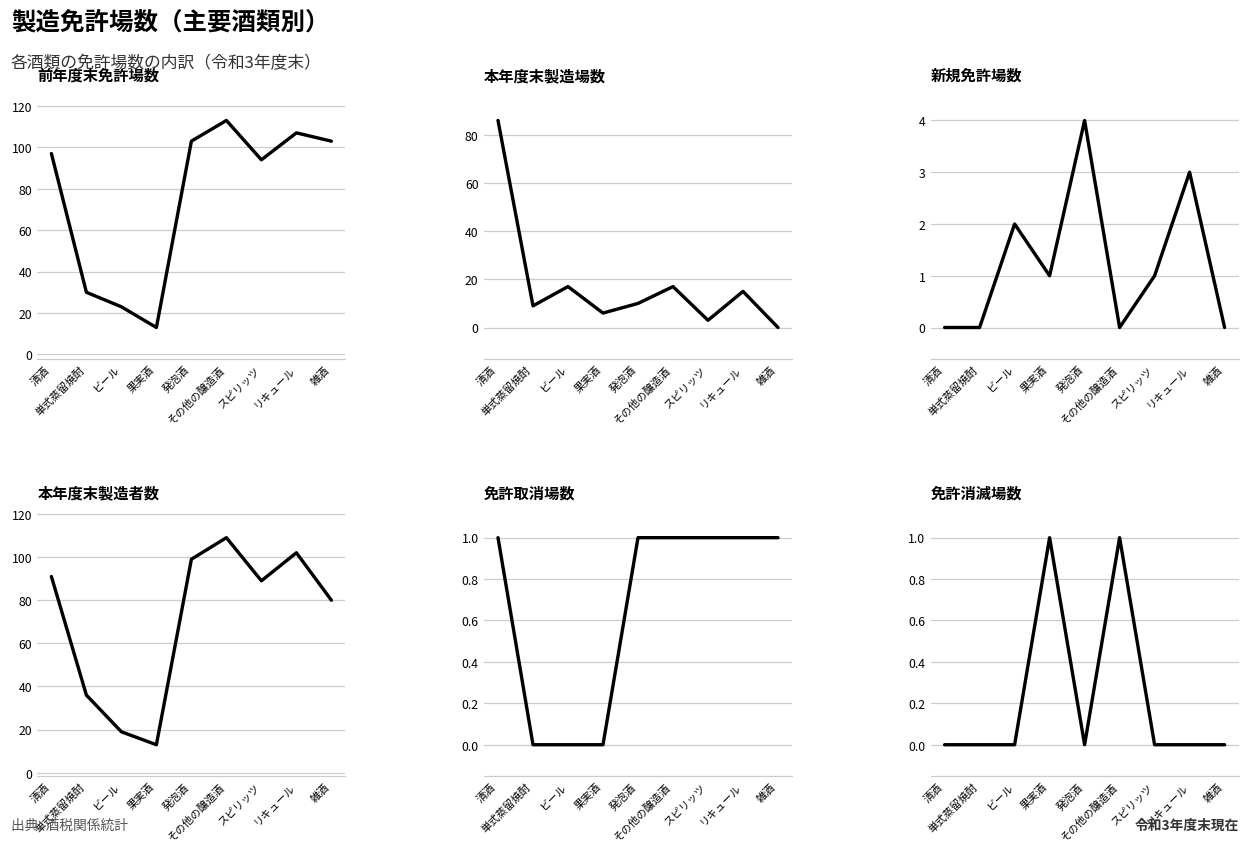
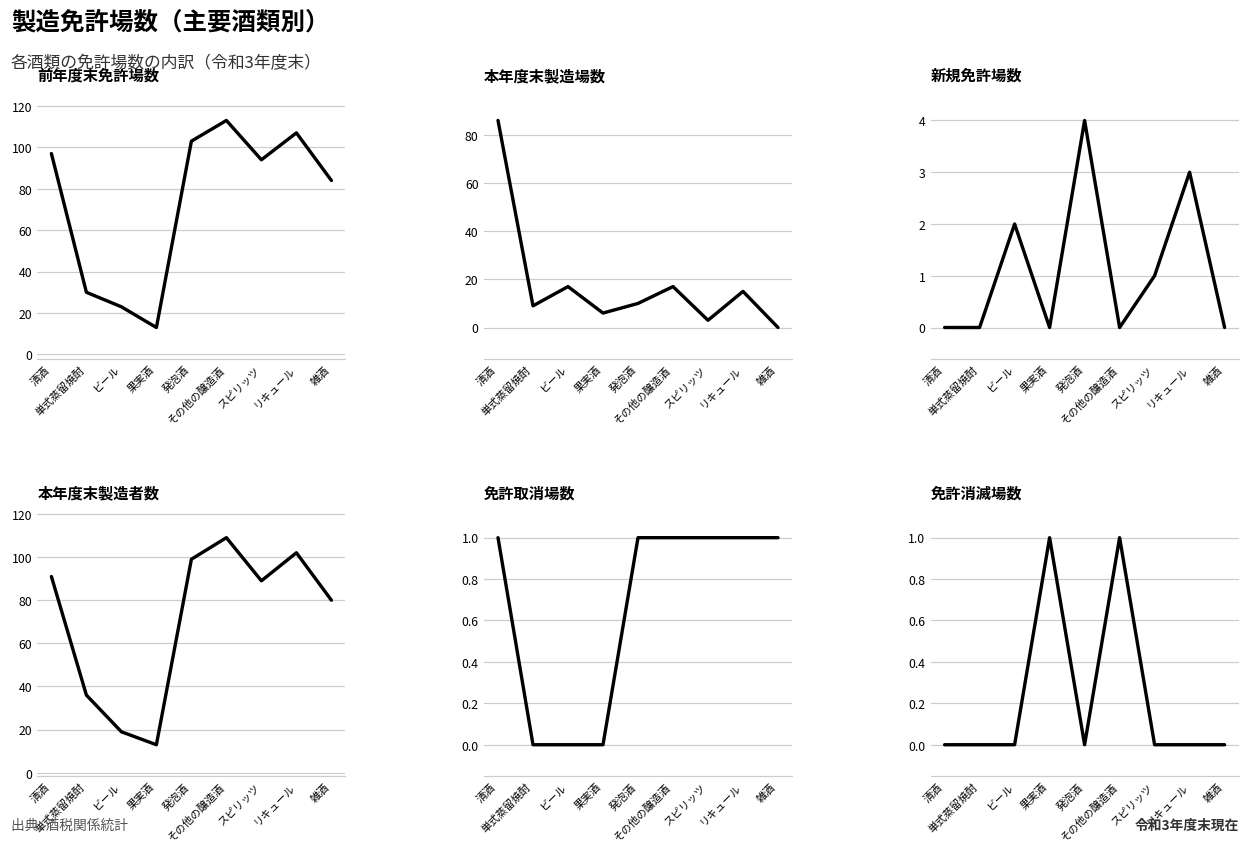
前年度末免許場数, 雑酒: 103 -> 84
新規免許場数, 果実酒: 1 -> 0
